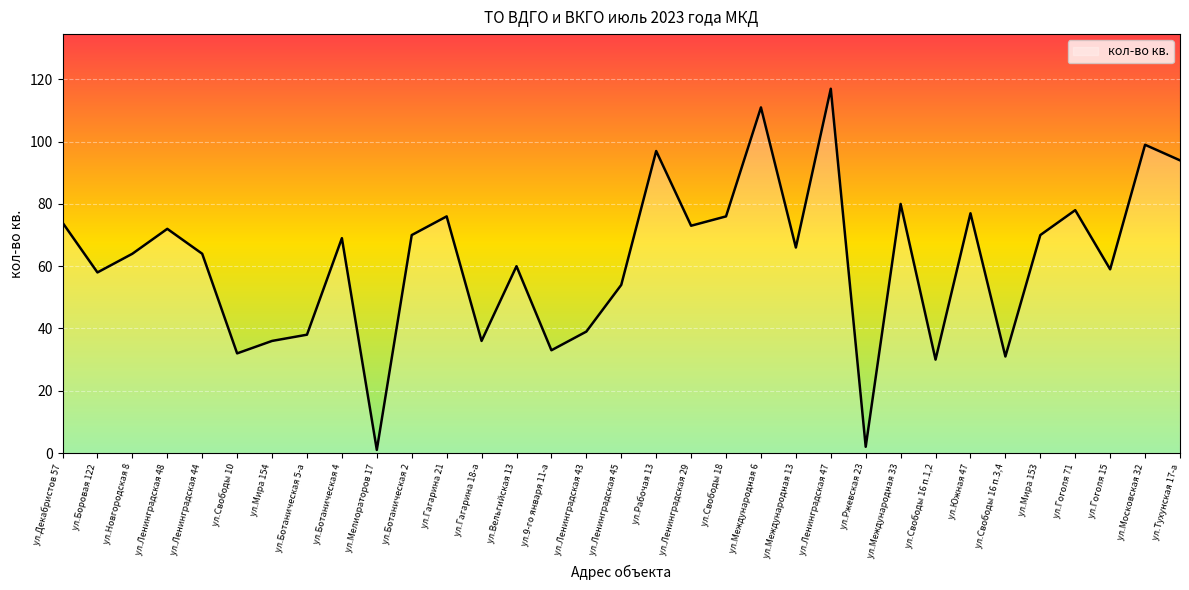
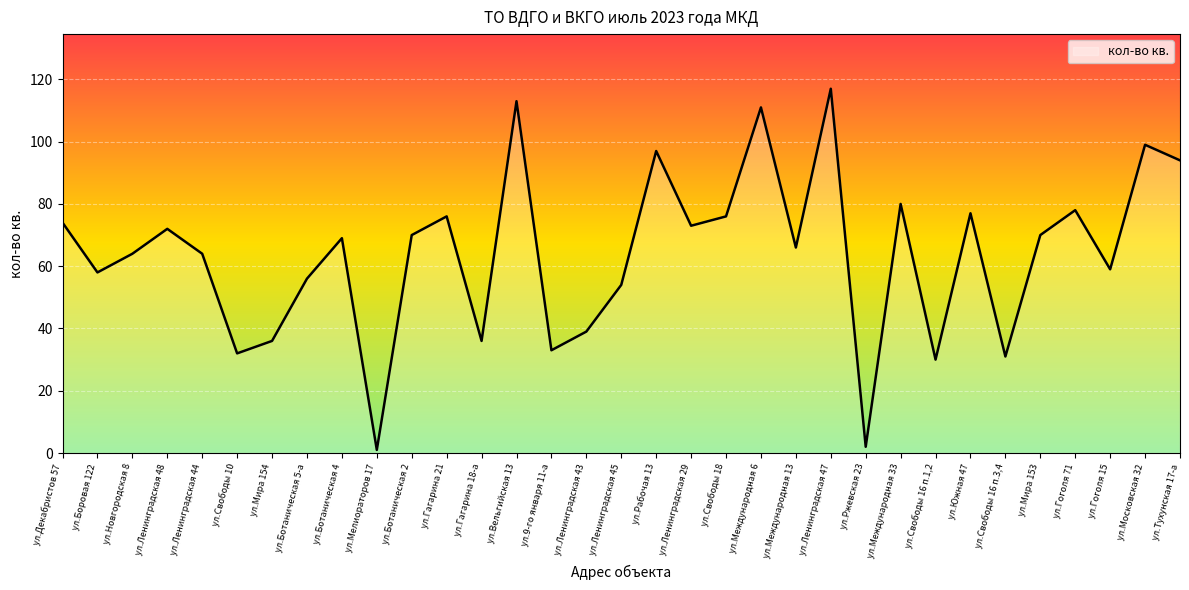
ул.Ботаническая 5-а: 38 -> 56
ул.Вельгийская 13: 60 -> 113
